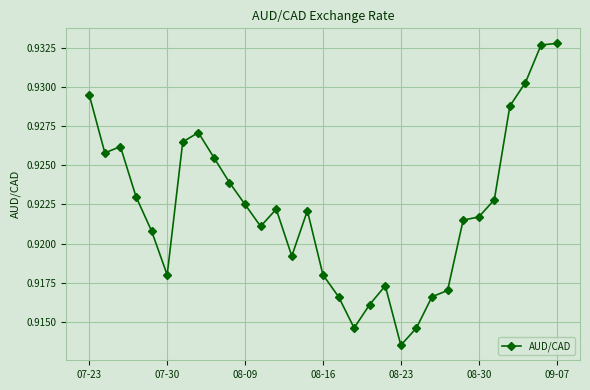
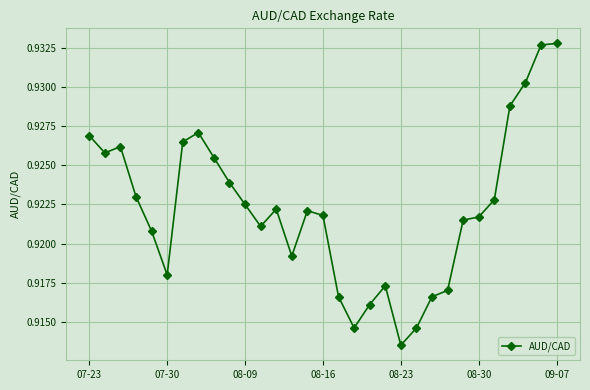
07-23: 0.9295 -> 0.9269
08-16: 0.9180 -> 0.9218
